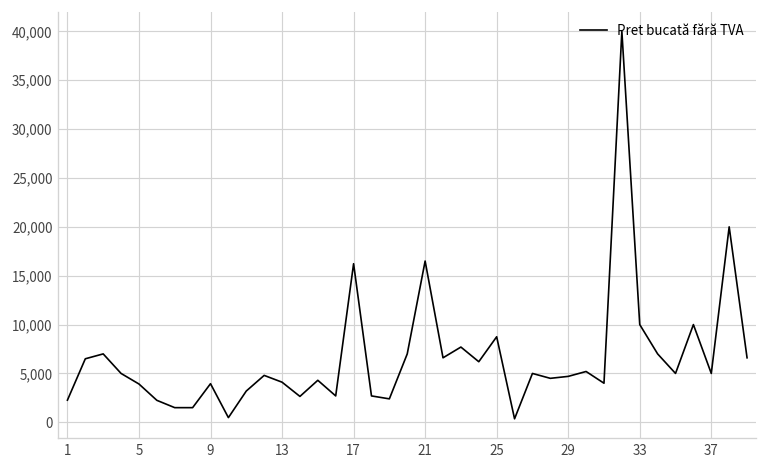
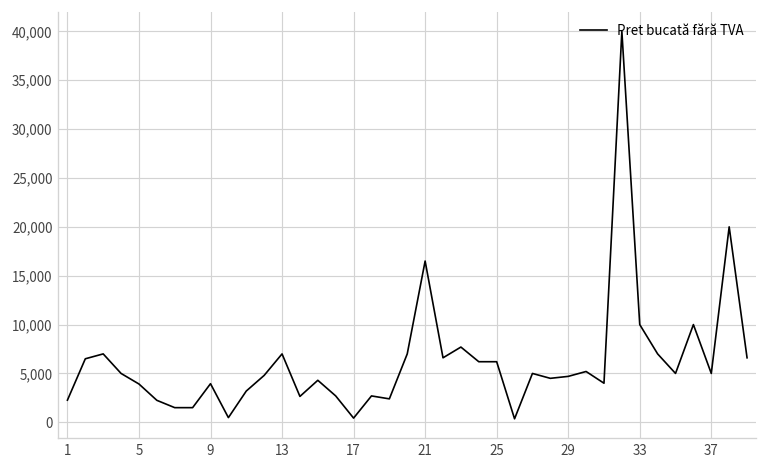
13: 4,000 -> 7,000
17: 16,000 -> 0
25: 9,000 -> 6,000
